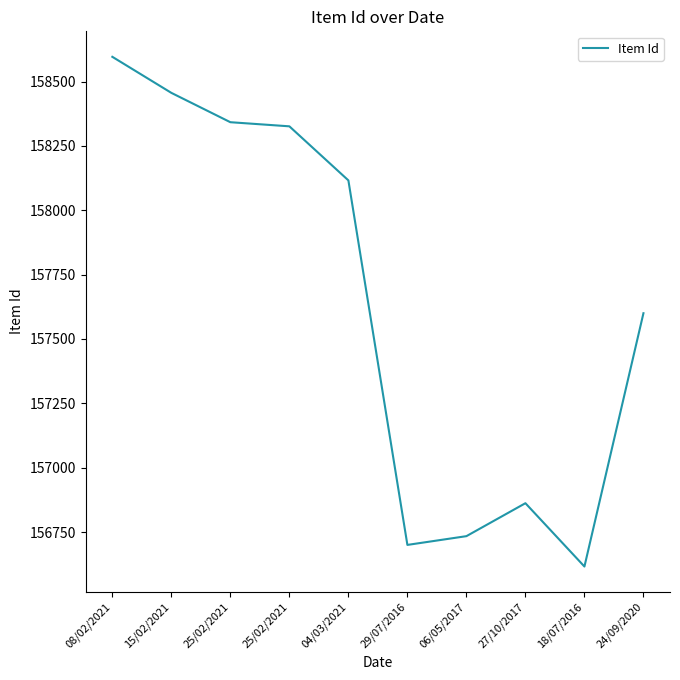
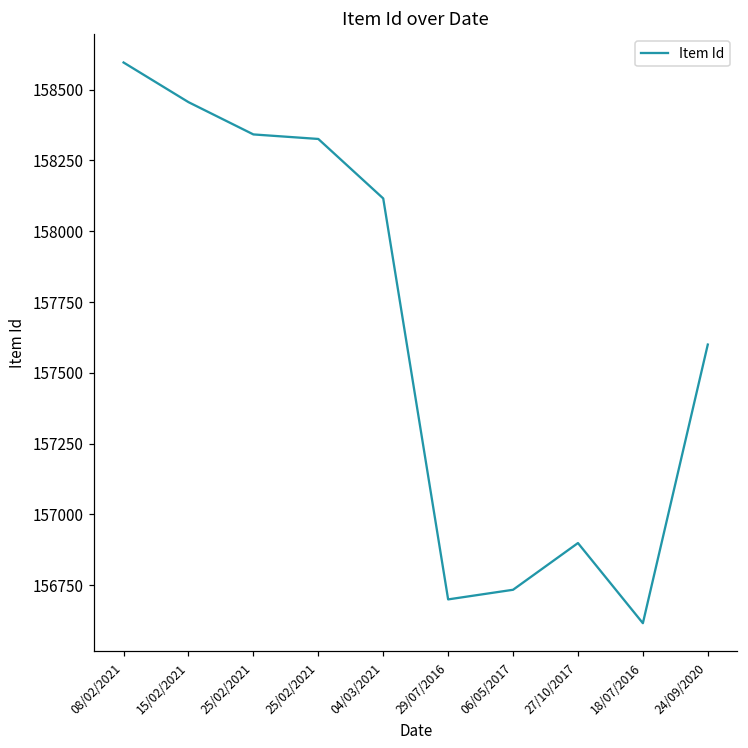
27/10/2017: 156860 -> 156900
